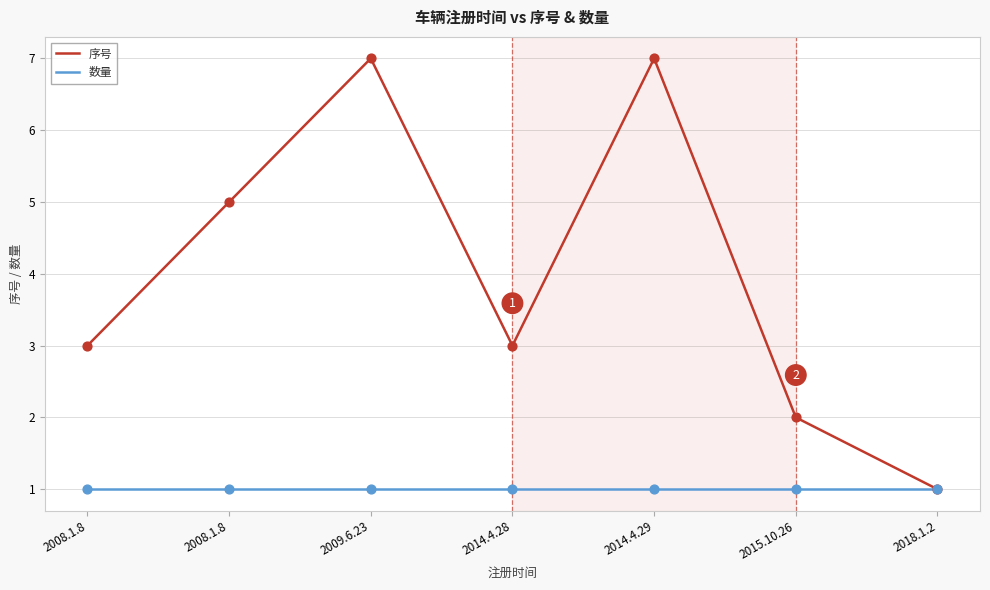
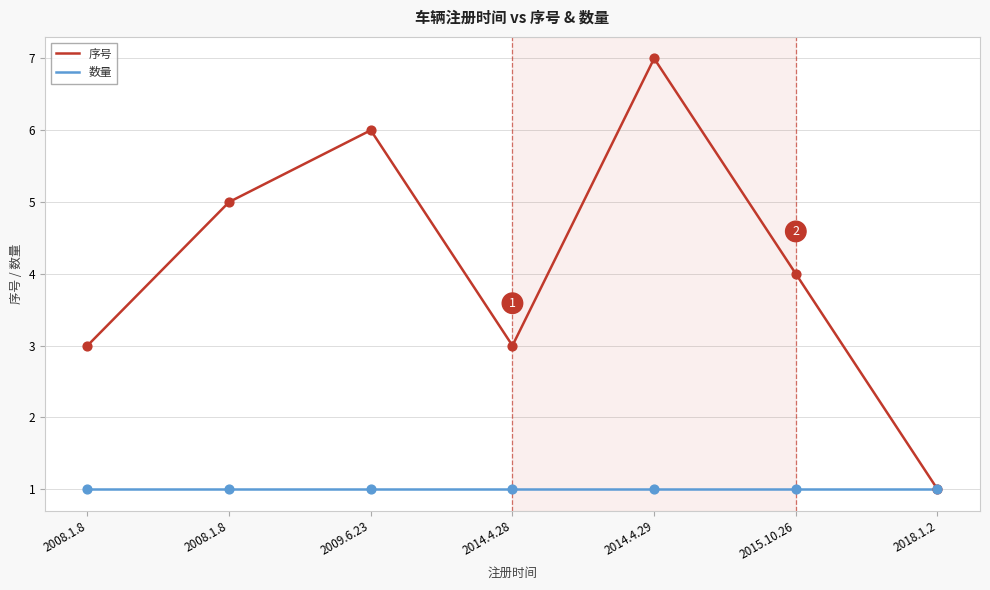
序号, 2009.6.23: 7 -> 6
序号, 2015.10.26: 2 -> 4
